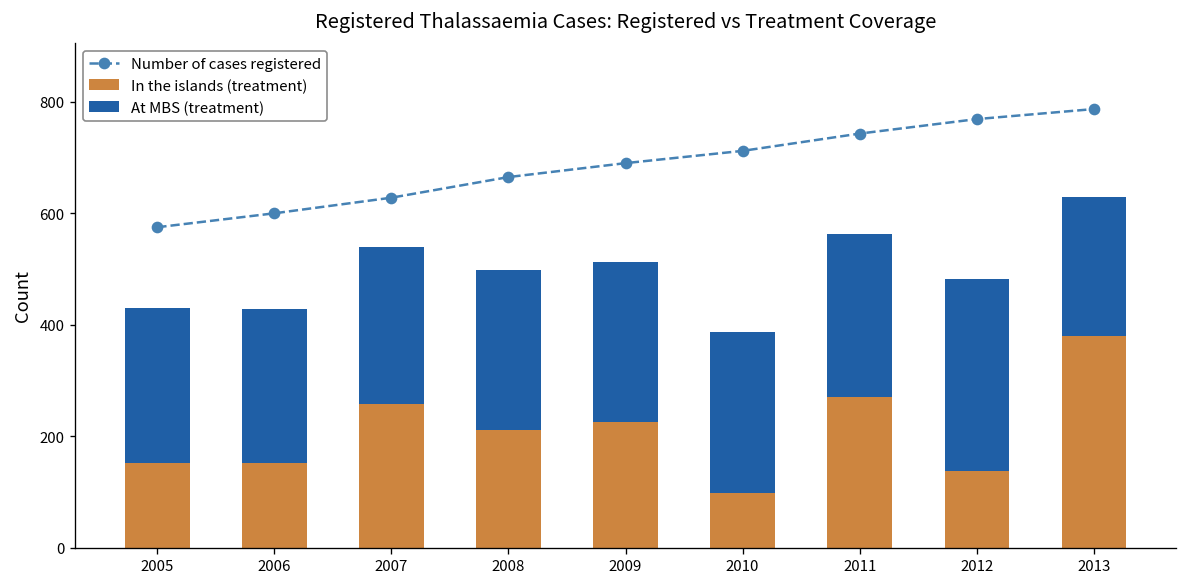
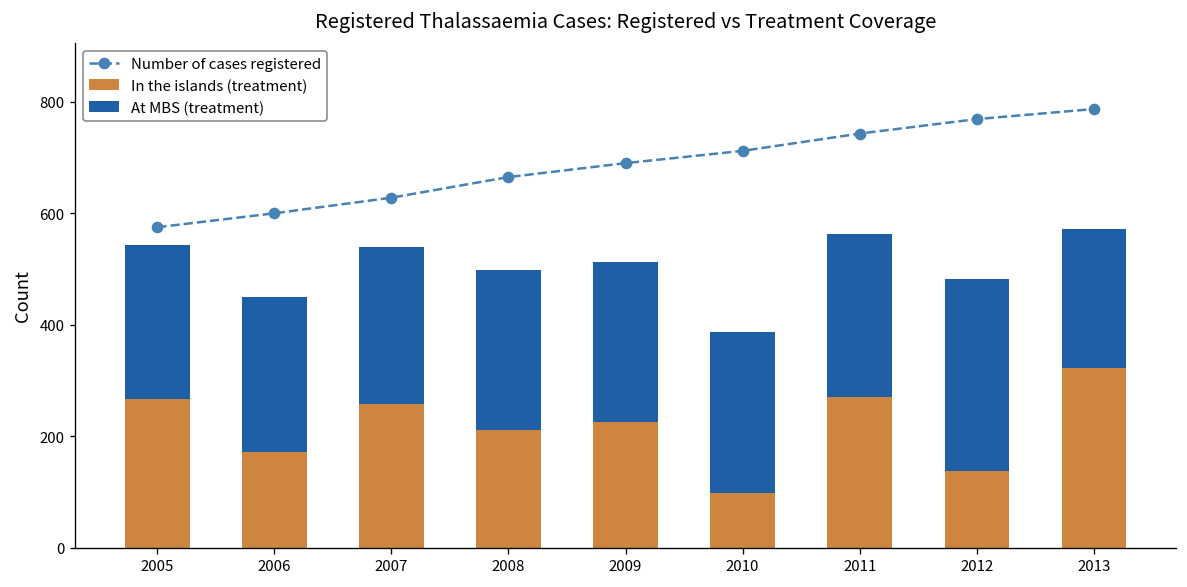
In the islands (treatment), 2005: 150 -> 270
In the islands (treatment), 2006: 150 -> 170
In the islands (treatment), 2013: 380 -> 320
